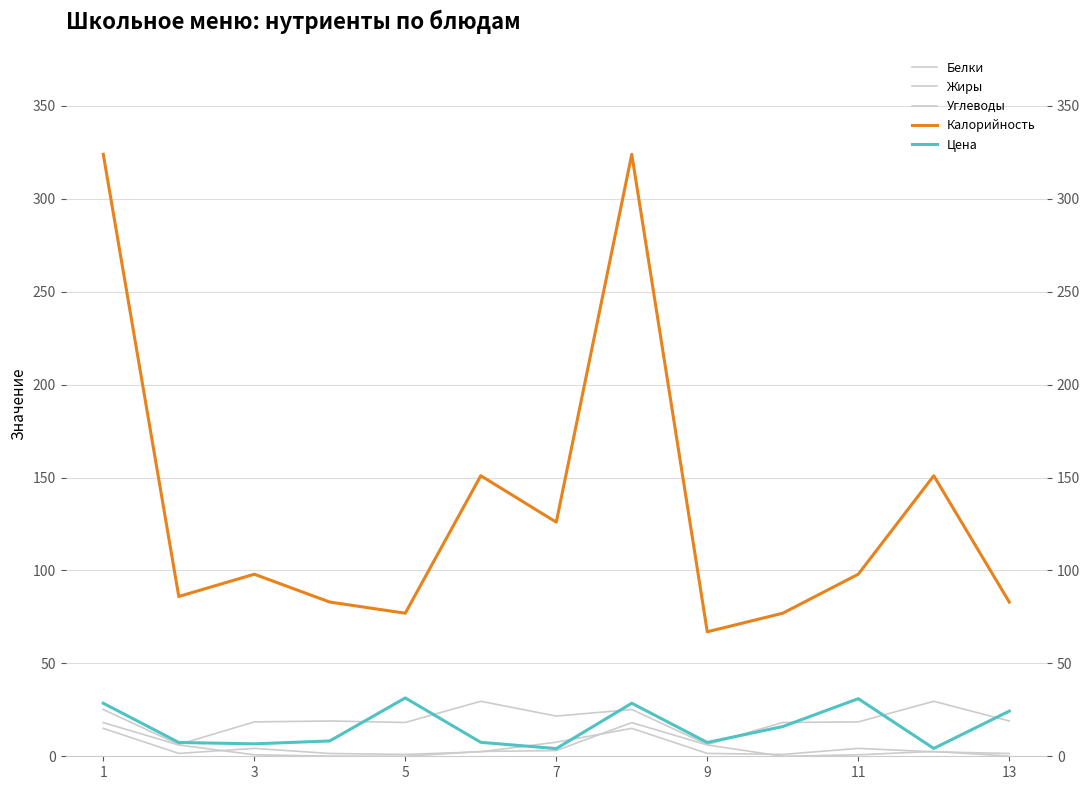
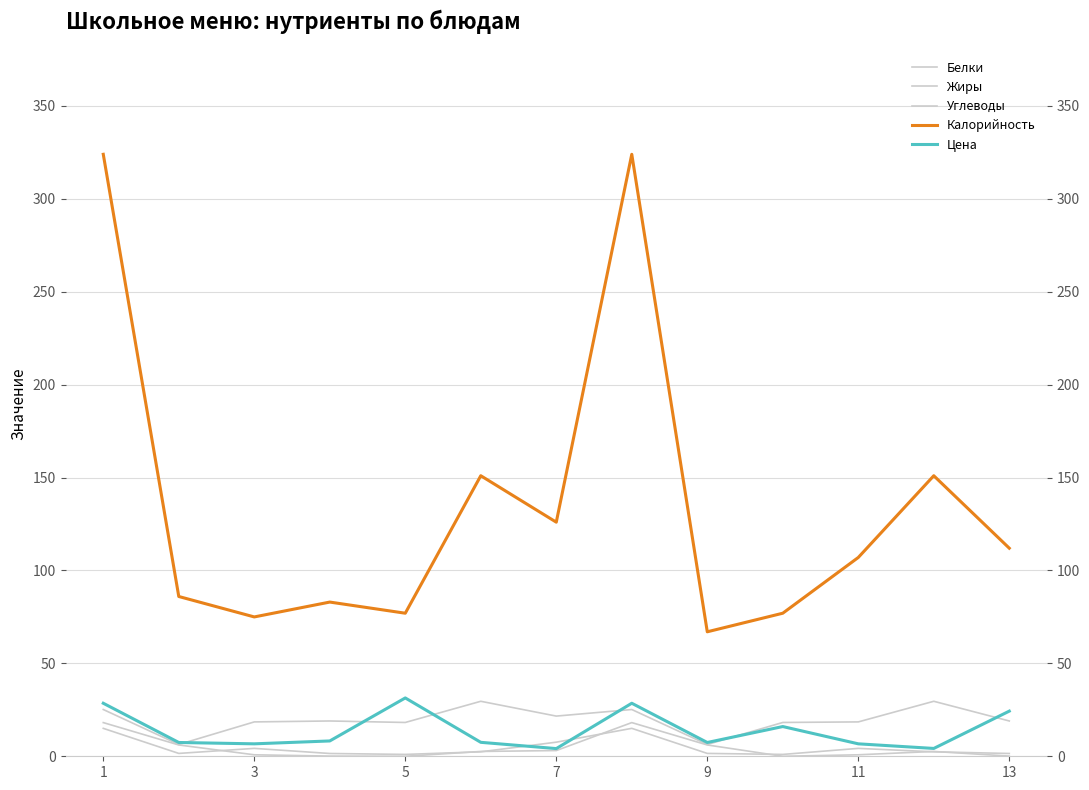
Калорийность, 3: 98 -> 75
Калорийность, 11: 98 -> 107
Цена, 11: 31 -> 7
Калорийность, 13: 83 -> 112
